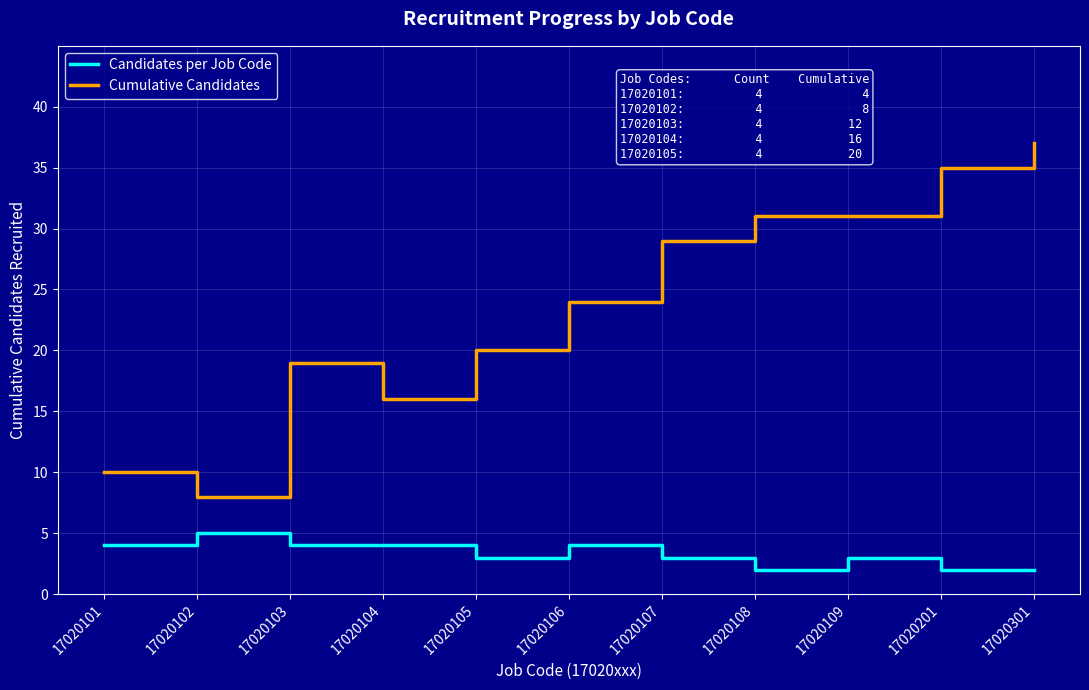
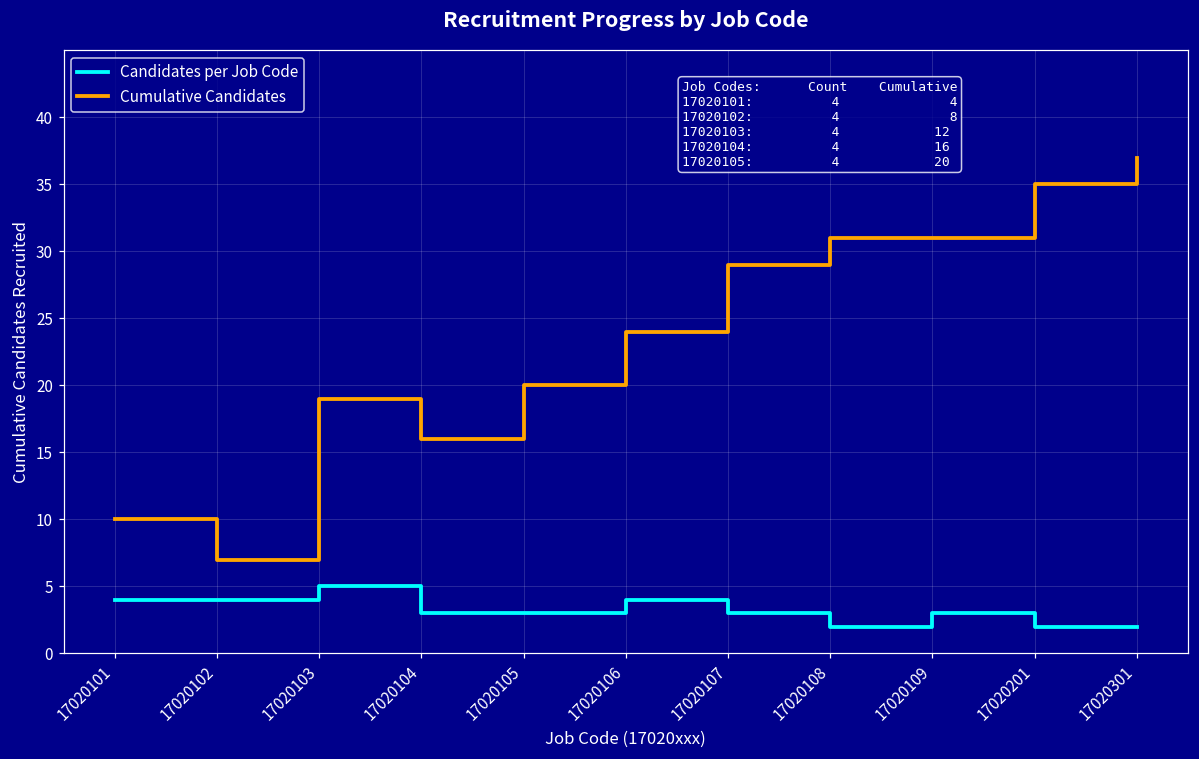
Candidates per Job Code, 17020102: 5 -> 4
Cumulative Candidates, 17020102: 8 -> 7
Candidates per Job Code, 17020103: 4 -> 5
Candidates per Job Code, 17020104: 4 -> 3
